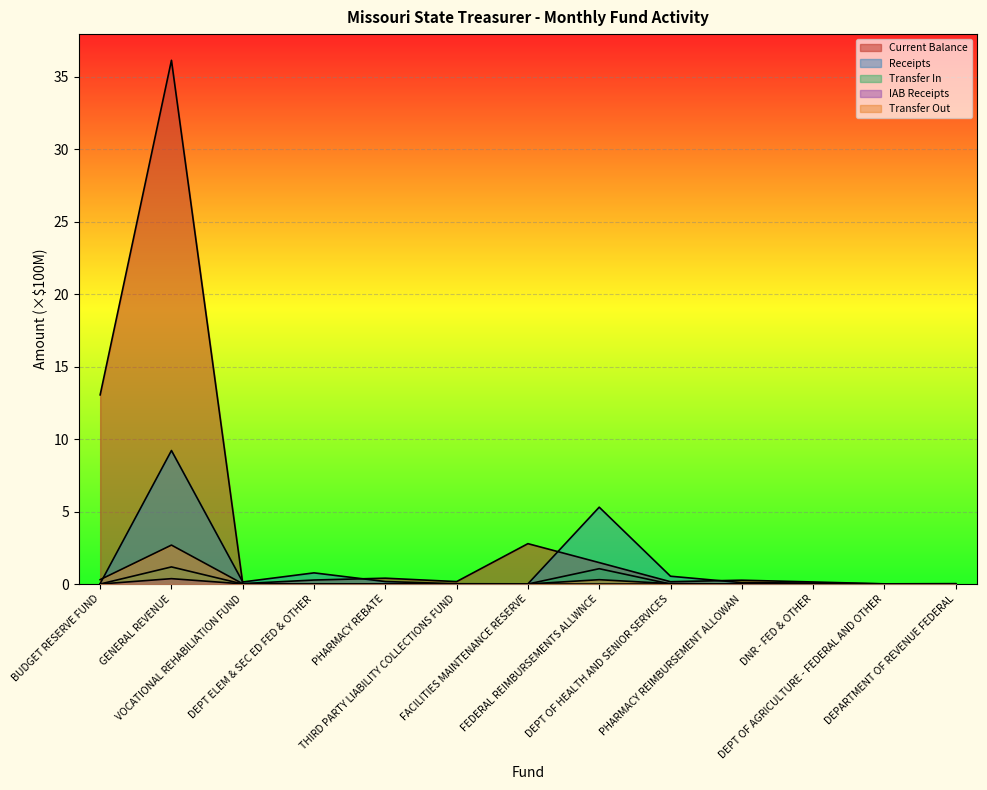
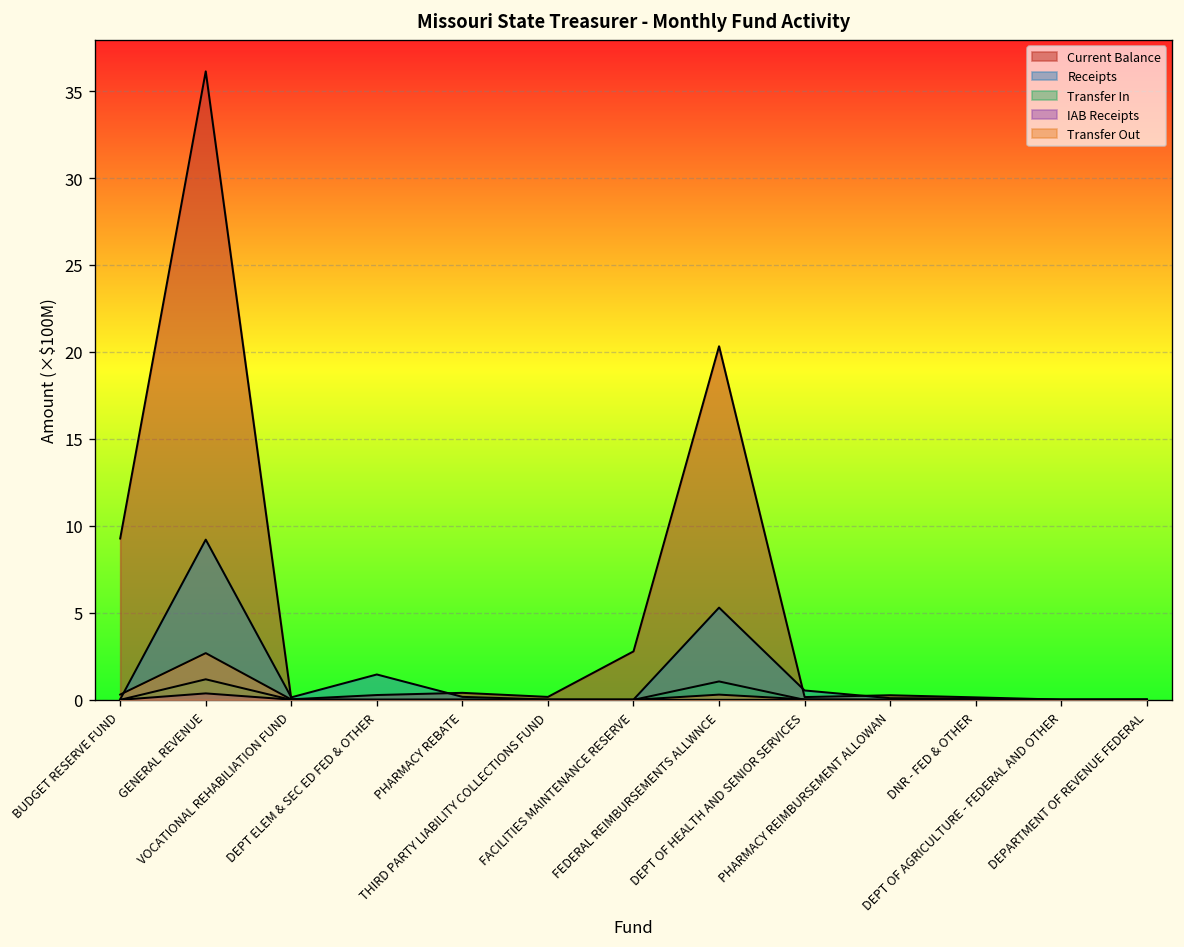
Current Balance, BUDGET RESERVE FUND: 13.0 -> 9.3
Receipts, DEPT ELEM & SEC ED FED & OTHER: 0.8 -> 1.5
Current Balance, FEDERAL REIMBURSEMENTS ALLWNCE: 1.5 -> 20.3
